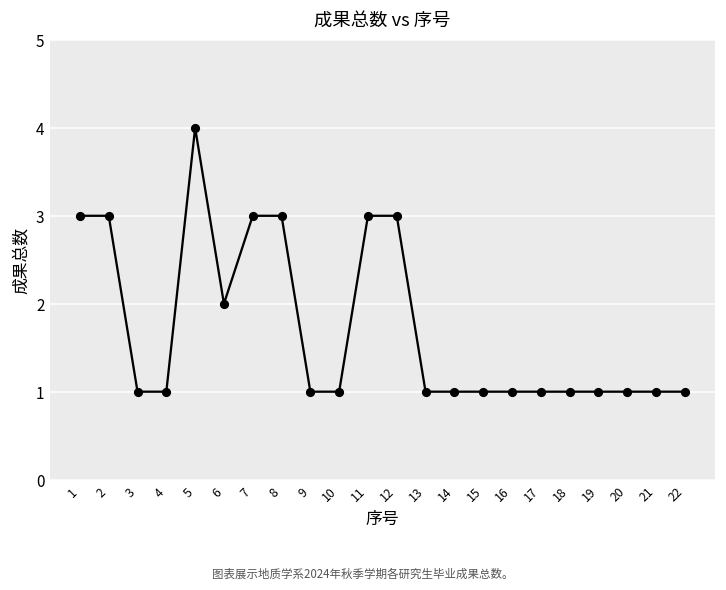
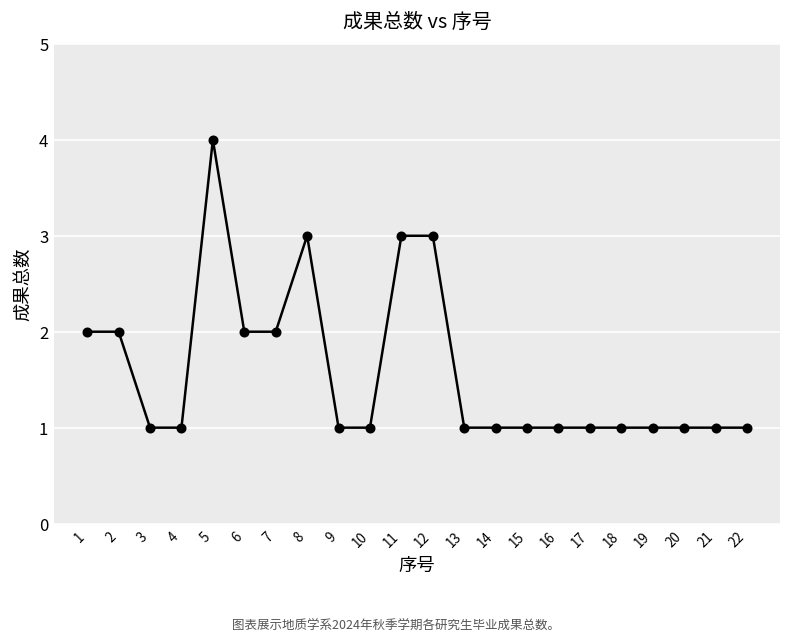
1: 3 -> 2
2: 3 -> 2
7: 3 -> 2
